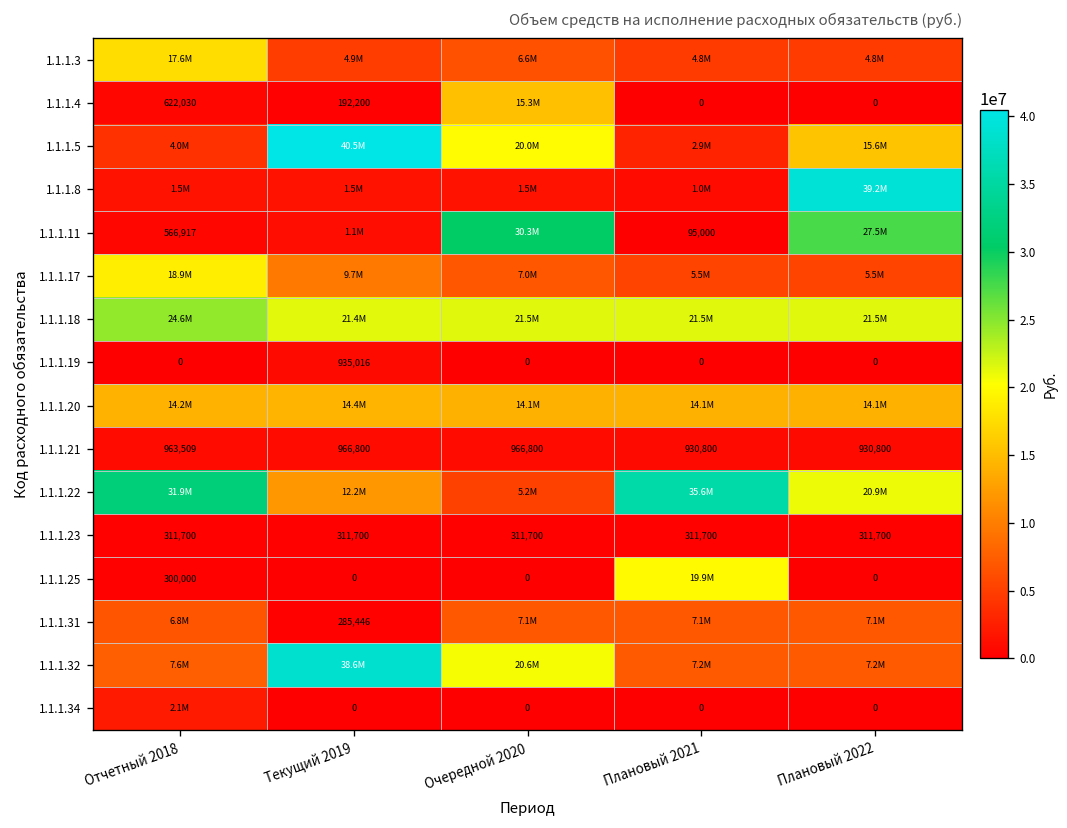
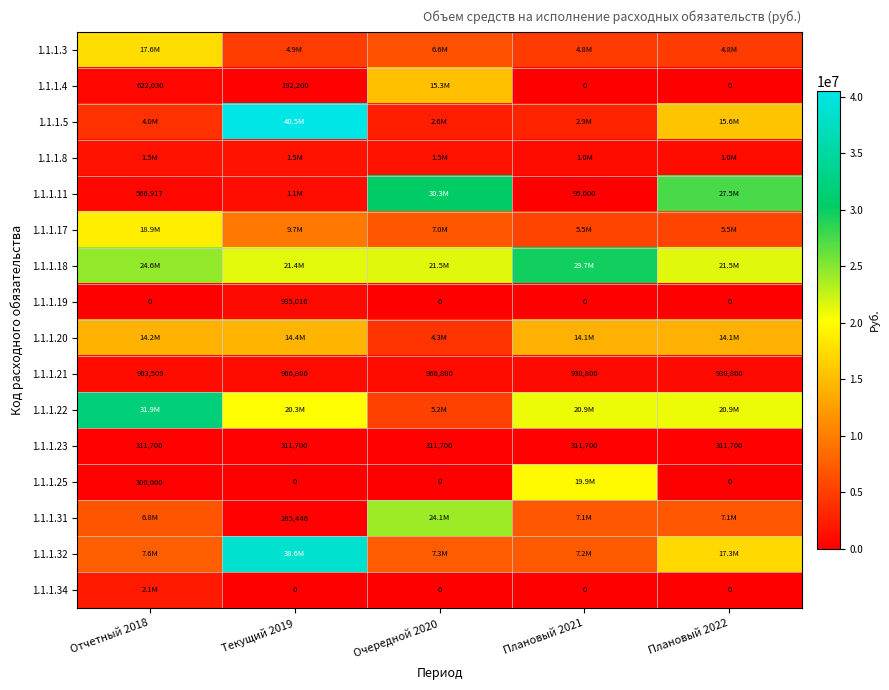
1.1.1.5, Очередной 2020: 20.0M -> 2.6M
1.1.1.8, Плановый 2022: 39.2M -> 1.0M
1.1.1.18, Плановый 2021: 21.5M -> 29.7M
1.1.1.20, Очередной 2020: 14.1M -> 4.3M
1.1.1.22, Текущий 2019: 12.2M -> 20.3M
1.1.1.22, Плановый 2021: 35.6M -> 20.9M
1.1.1.31, Очередной 2020: 7.1M -> 24.1M
1.1.1.32, Очередной 2020: 20.6M -> 7.3M
1.1.1.32, Плановый 2022: 7.2M -> 17.3M
